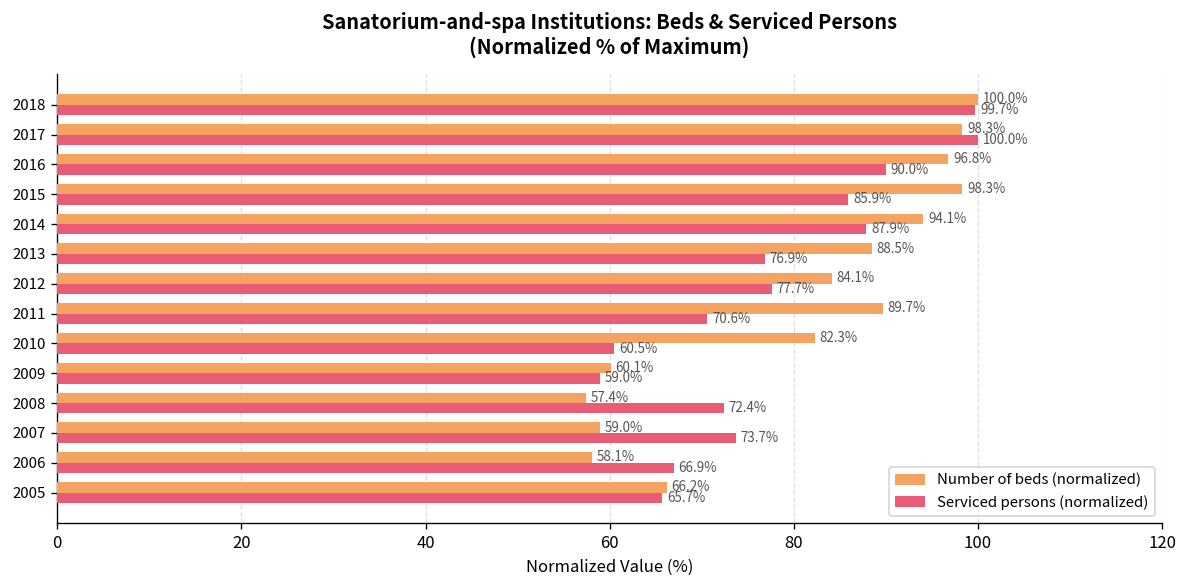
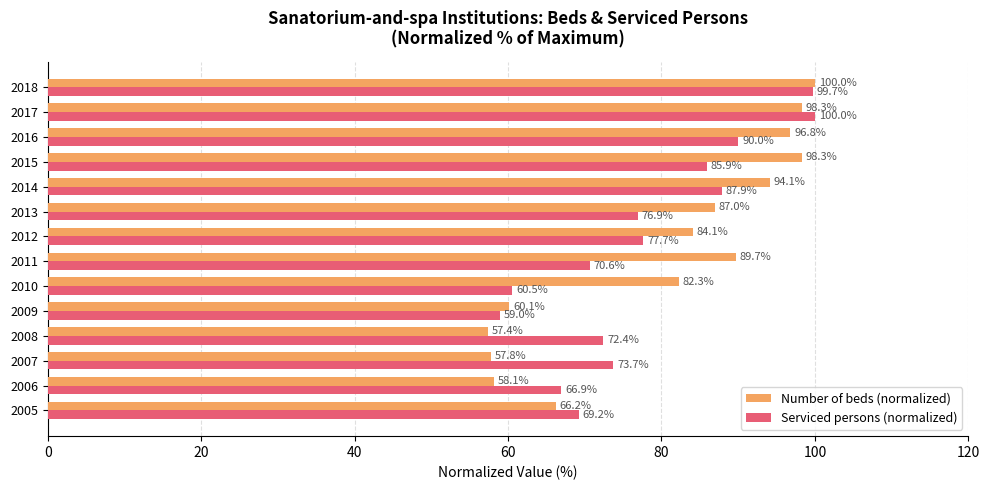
Number of beds (normalized), 2013: 88.5% -> 87.0%
Number of beds (normalized), 2007: 59.0% -> 57.8%
Serviced persons (normalized), 2005: 65.7% -> 69.2%
